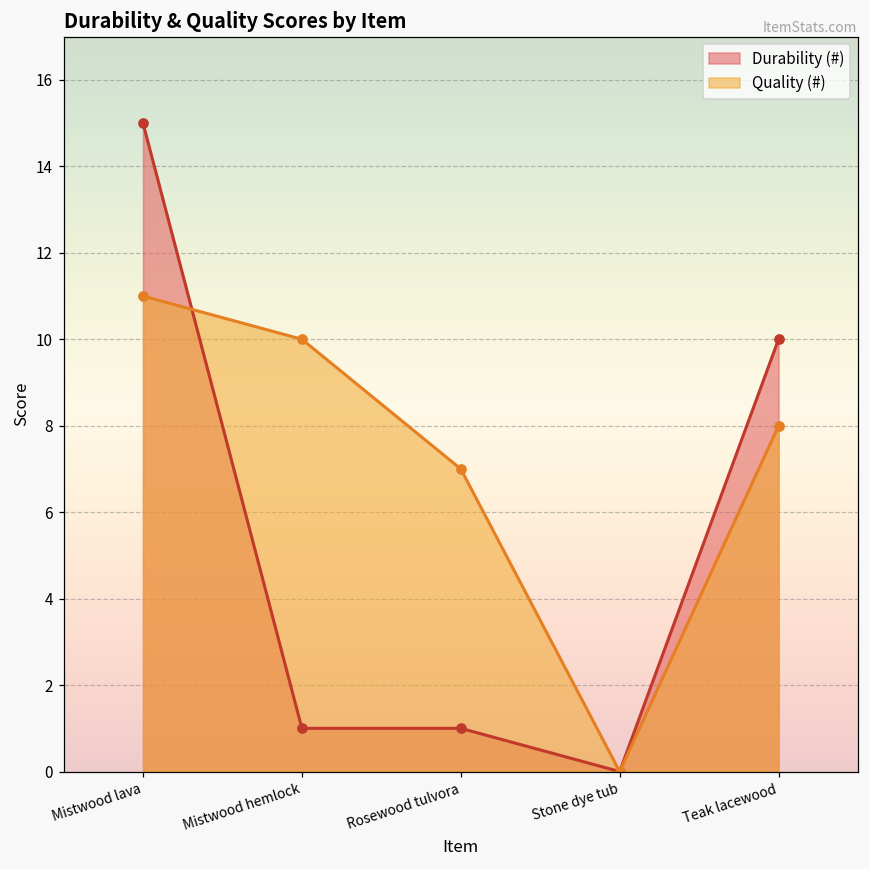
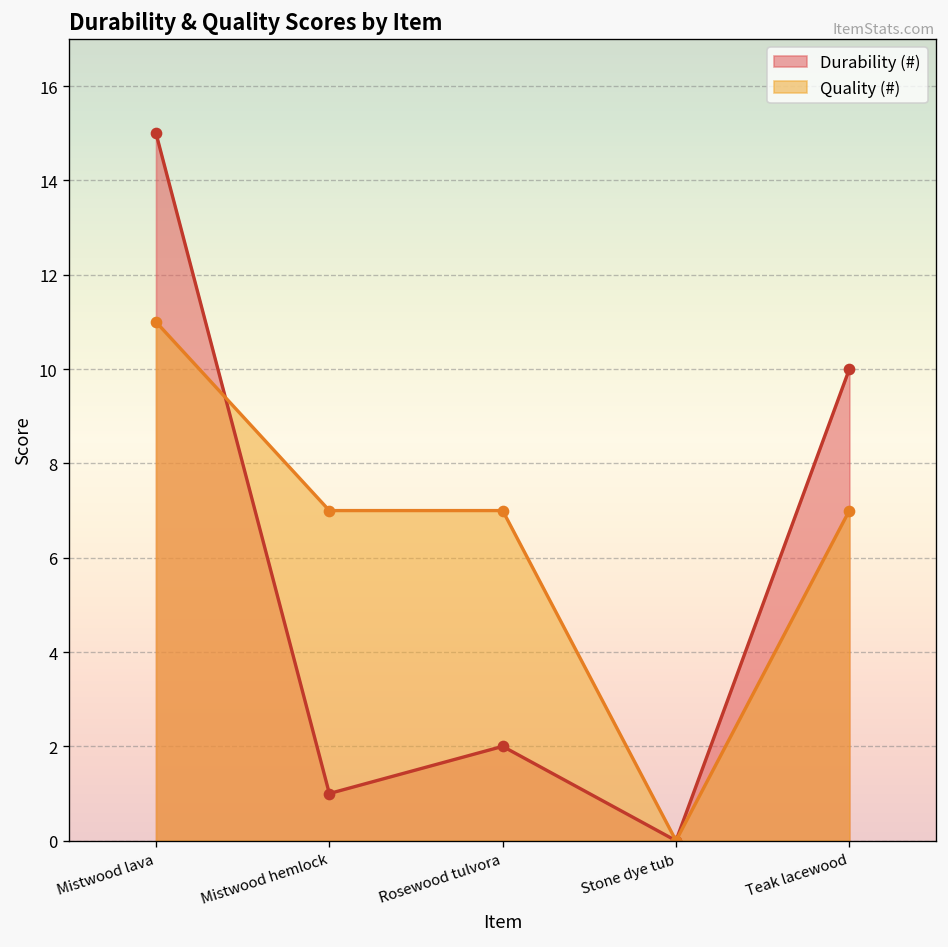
Quality (#), Mistwood hemlock: 10 -> 7
Durability (#), Rosewood tulvora: 1 -> 2
Quality (#), Teak lacewood: 8 -> 7
